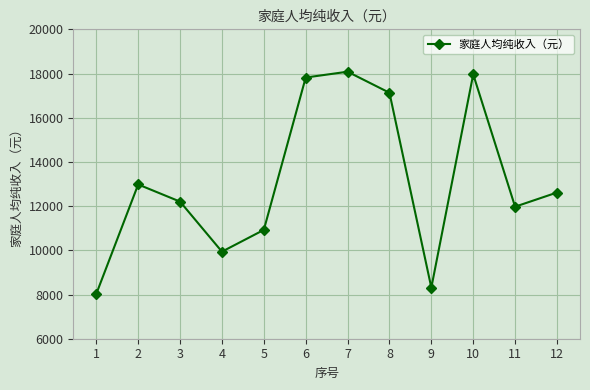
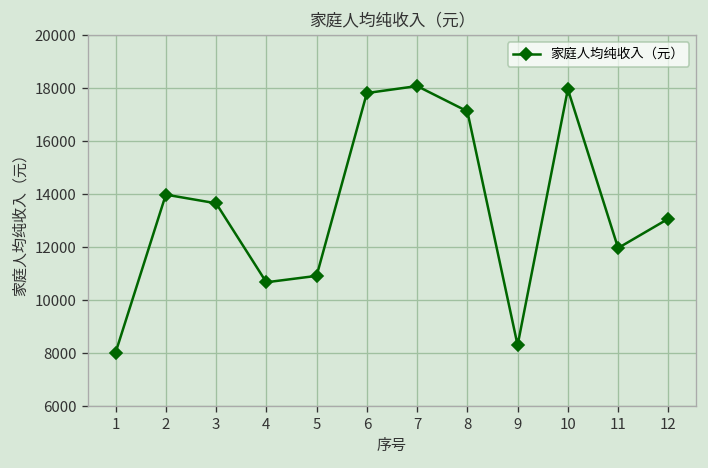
2: 13000 -> 14000
3: 12200 -> 13700
4: 9900 -> 10700
12: 12600 -> 13100
